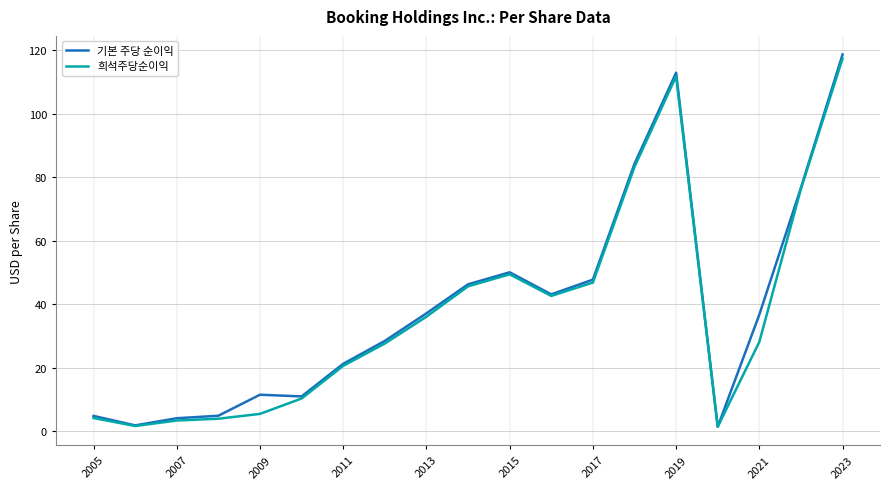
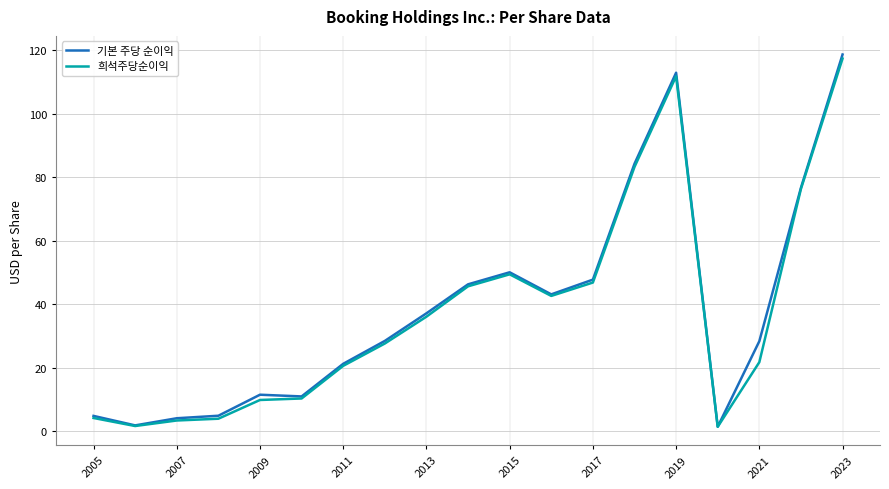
희석주당순이익, 2009: 6 -> 10
기본 주당 순이익, 2021: 37 -> 28
희석주당순이익, 2021: 28 -> 22
